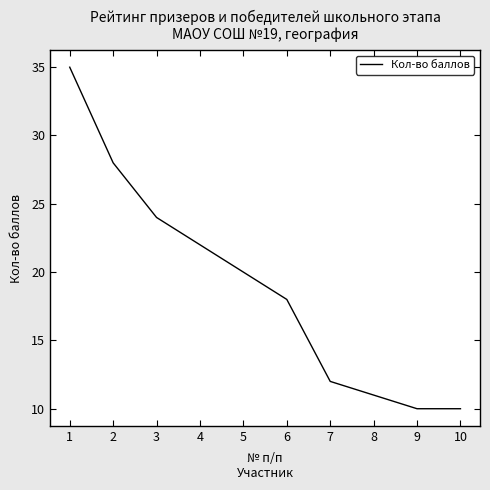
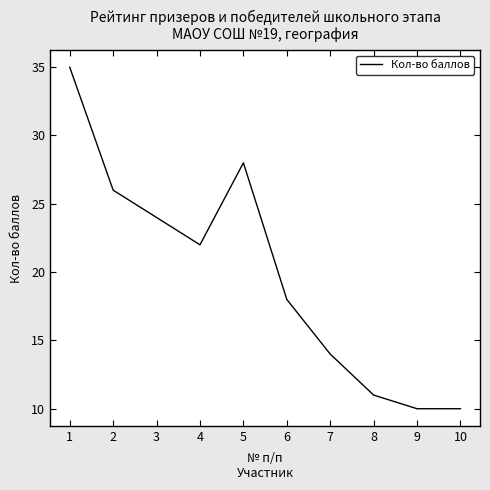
2: 28 -> 26
5: 20 -> 28
7: 12 -> 14
